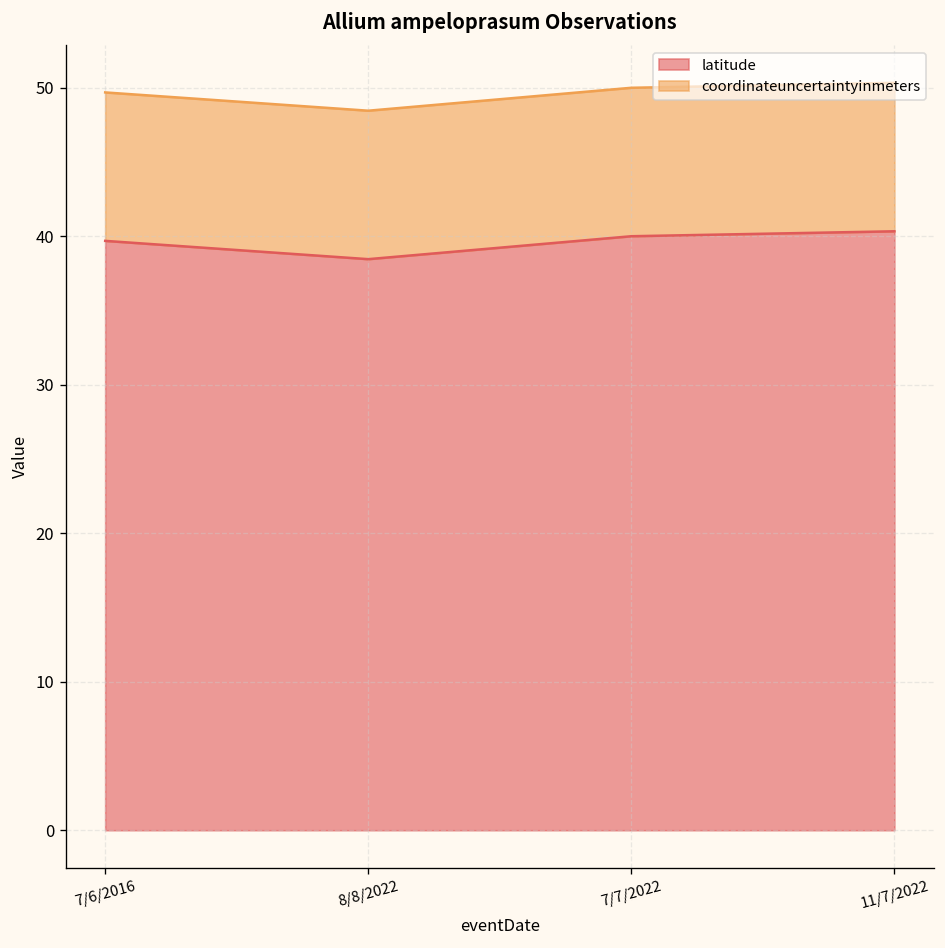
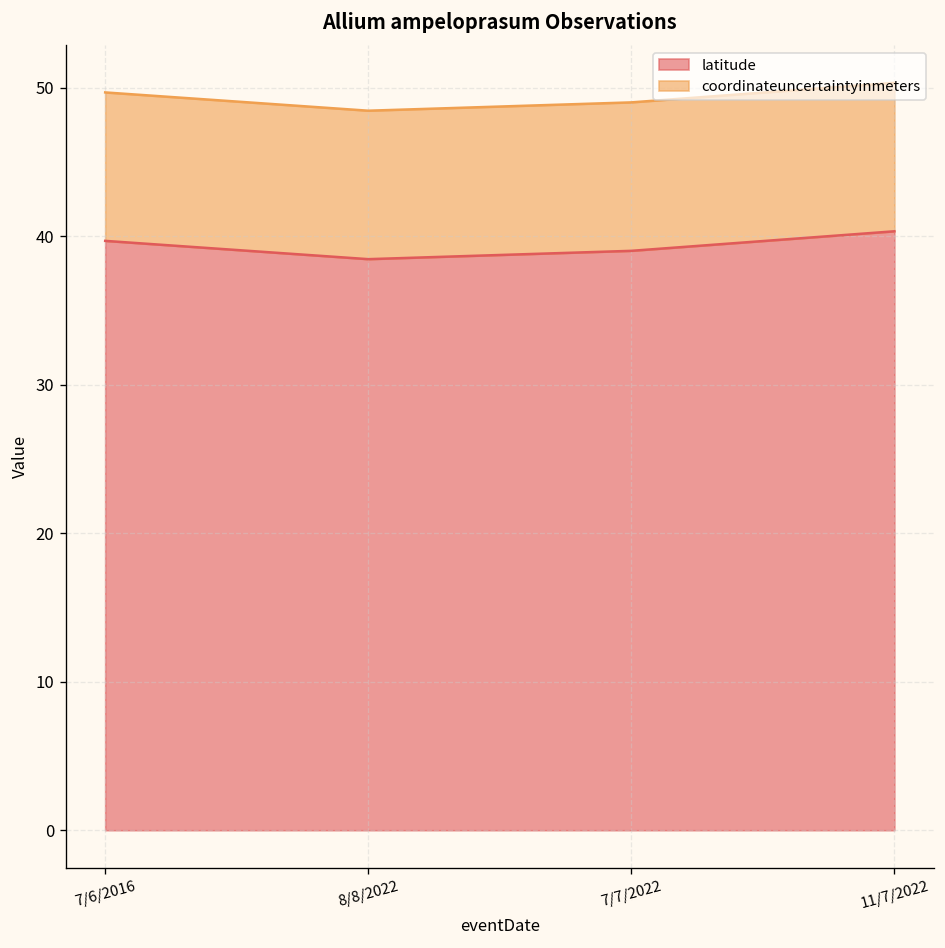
latitude, 7/7/2022: 40.0 -> 39.0
